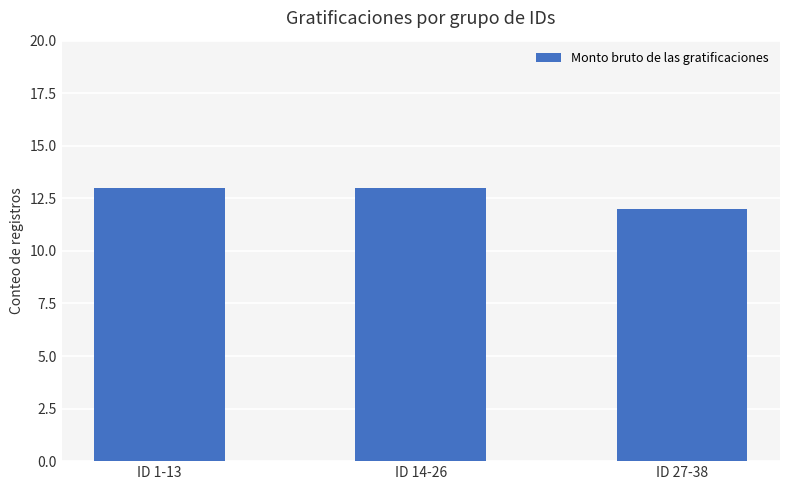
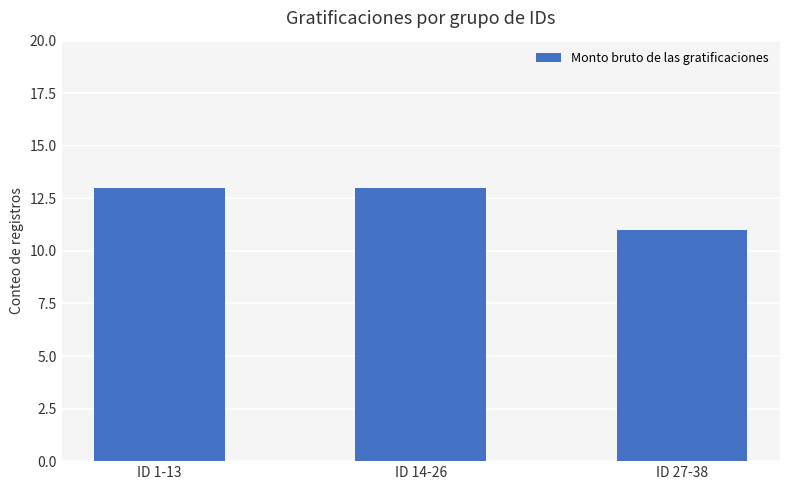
ID 27-38: 12 -> 11
